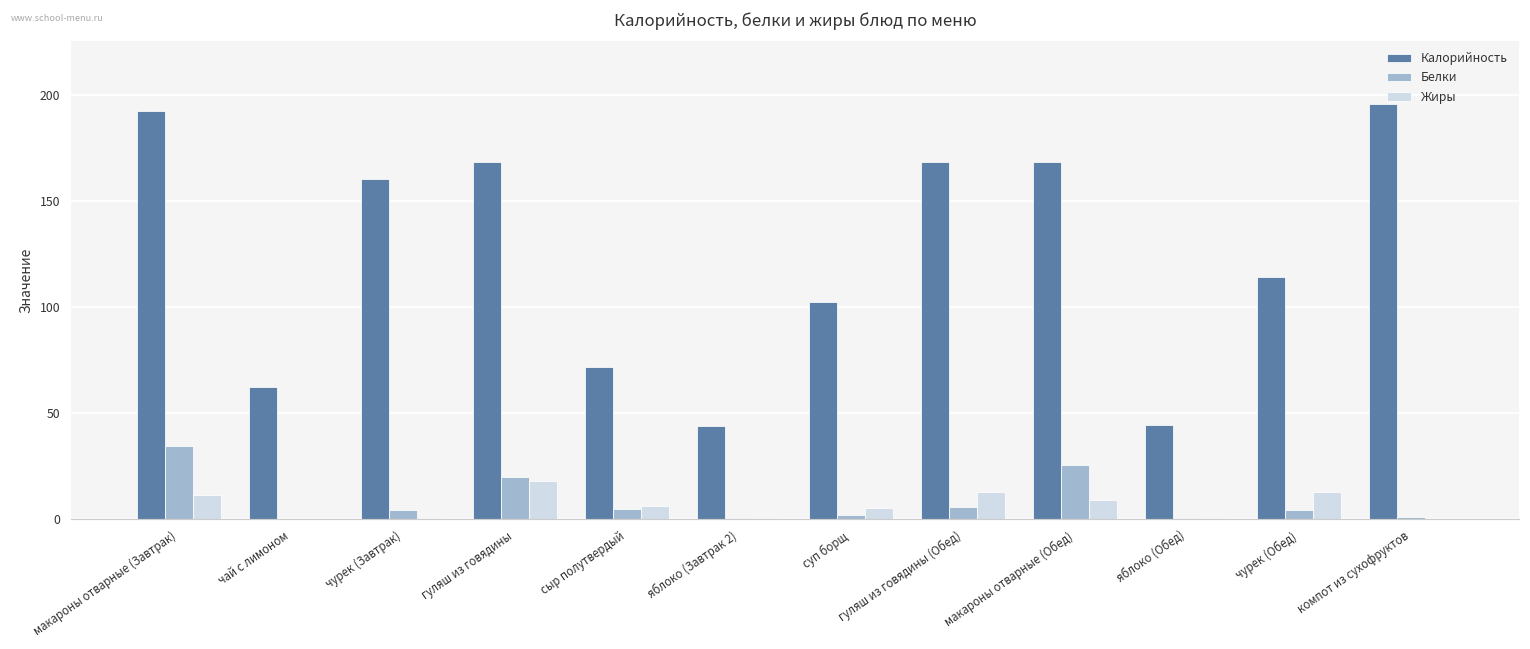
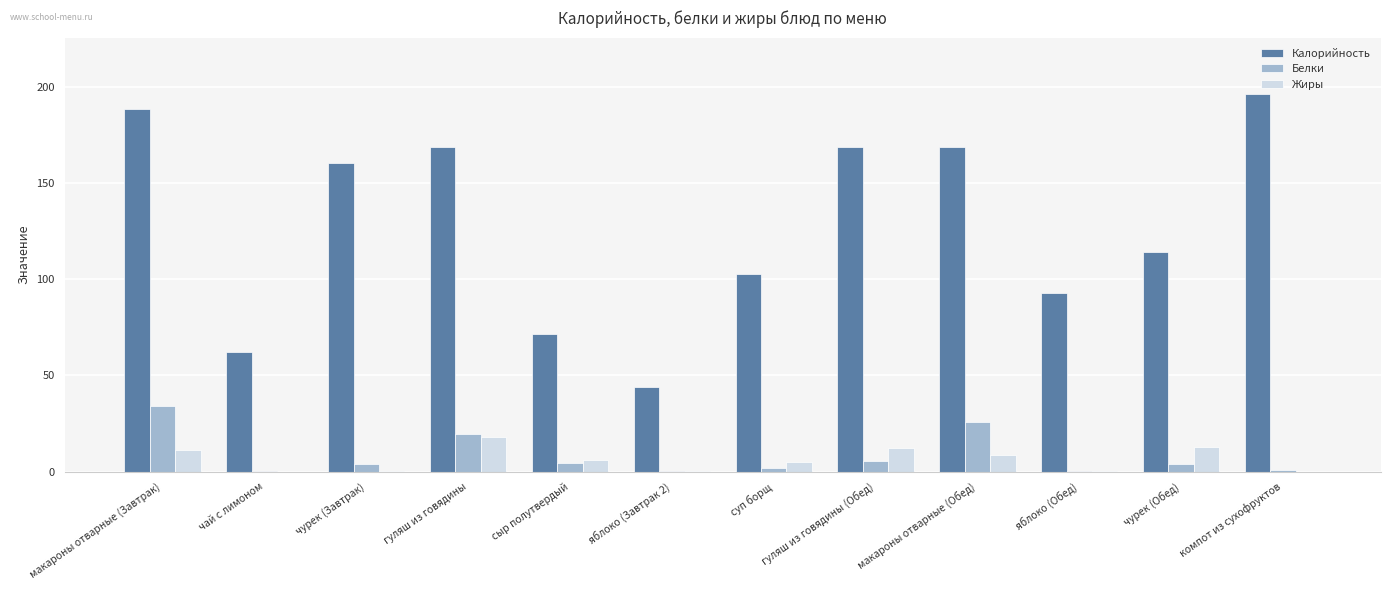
Калорийность, макароны отварные (Завтрак): 193 -> 188
Калорийность, яблоко (Обед): 44 -> 93
